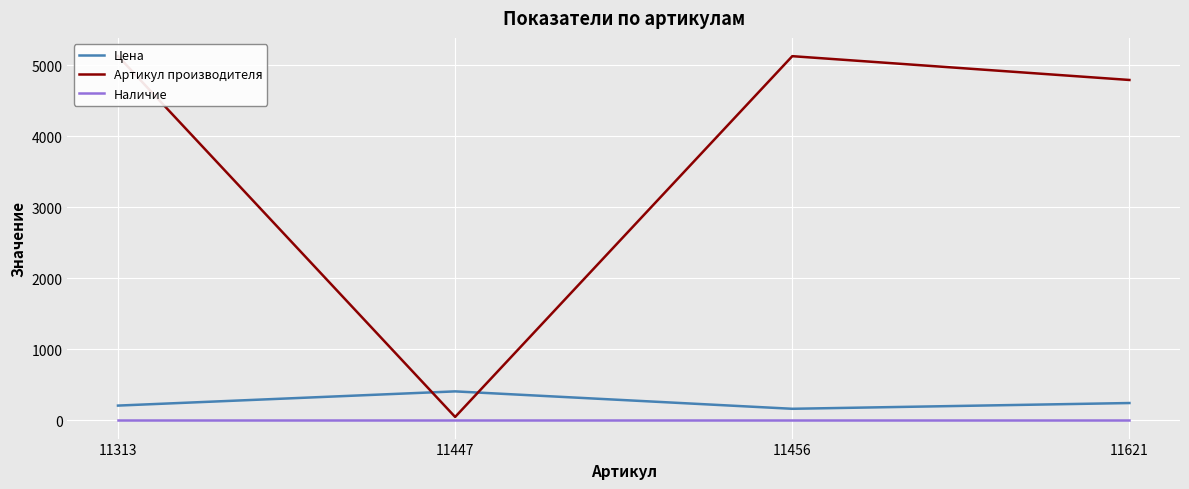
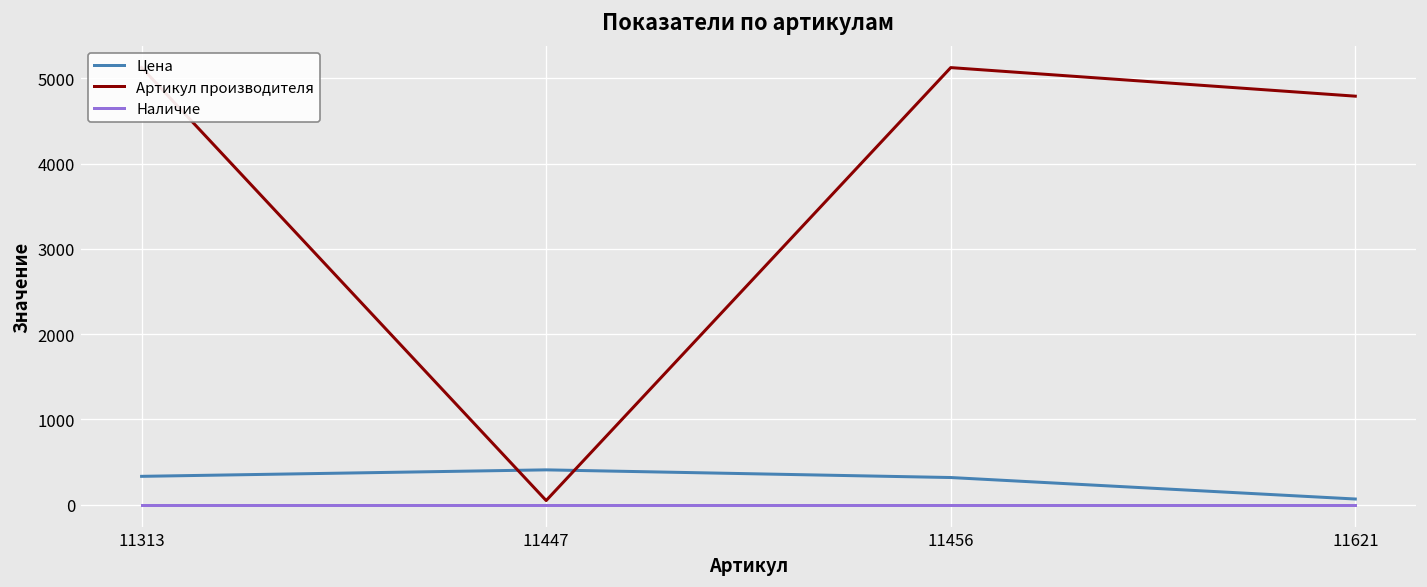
Цена, 11313: 200 -> 300
Цена, 11456: 200 -> 300
Цена, 11621: 200 -> 100
